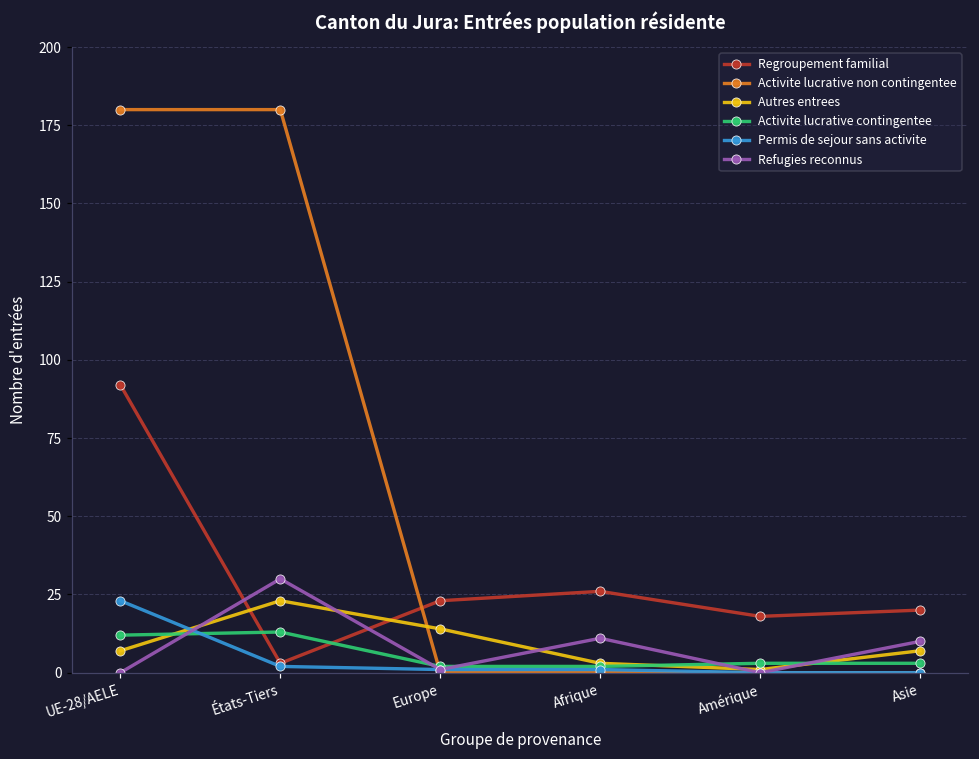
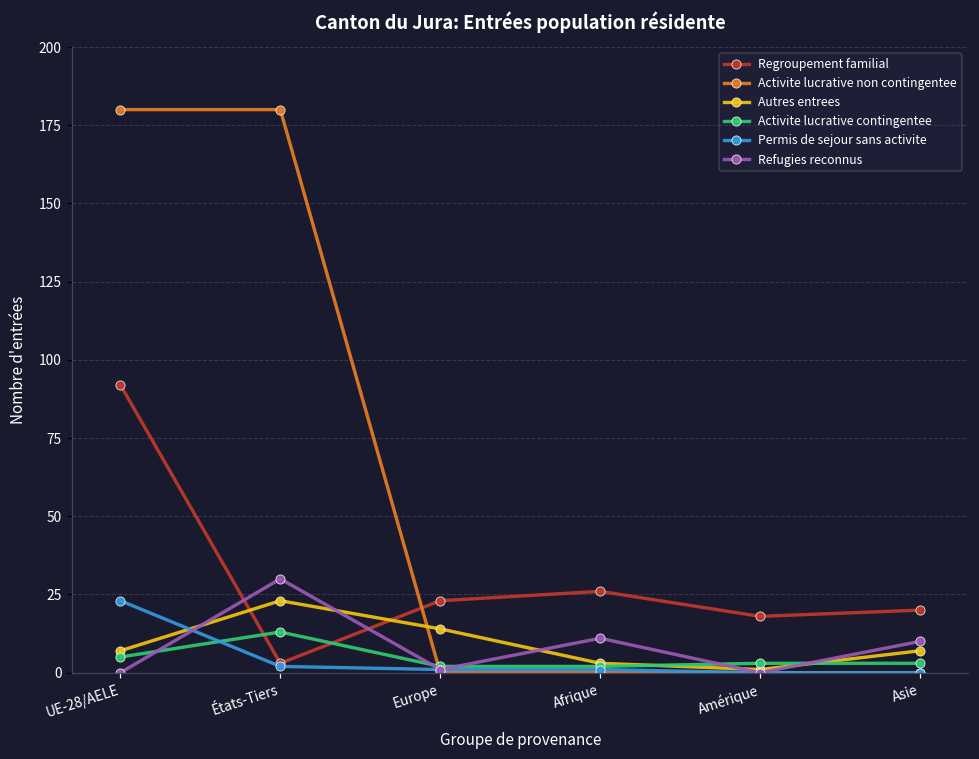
Activite lucrative contingentee, UE-28/AELE: 12 -> 5
